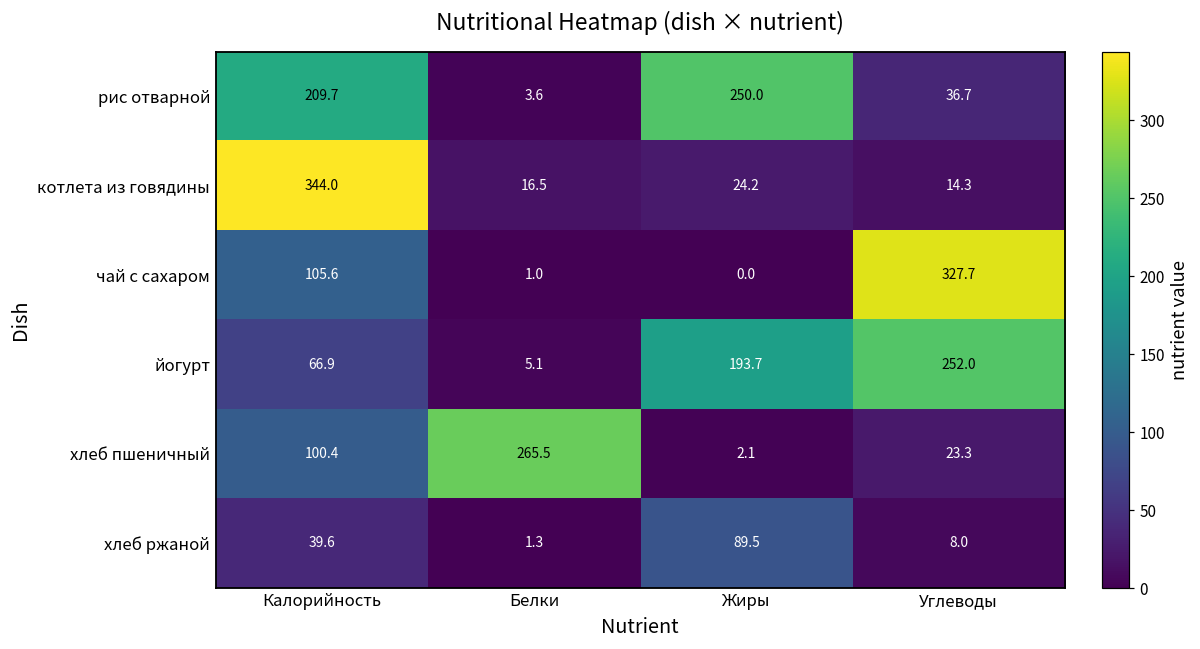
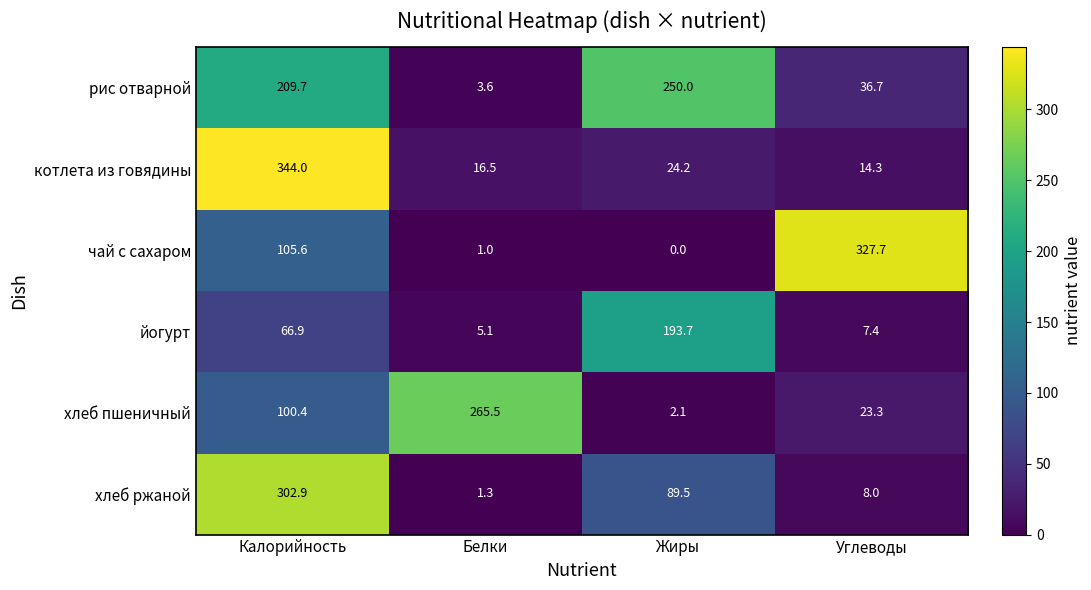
йогурт, Углеводы: 252.0 -> 7.4
хлеб ржаной, Калорийность: 39.6 -> 302.9
